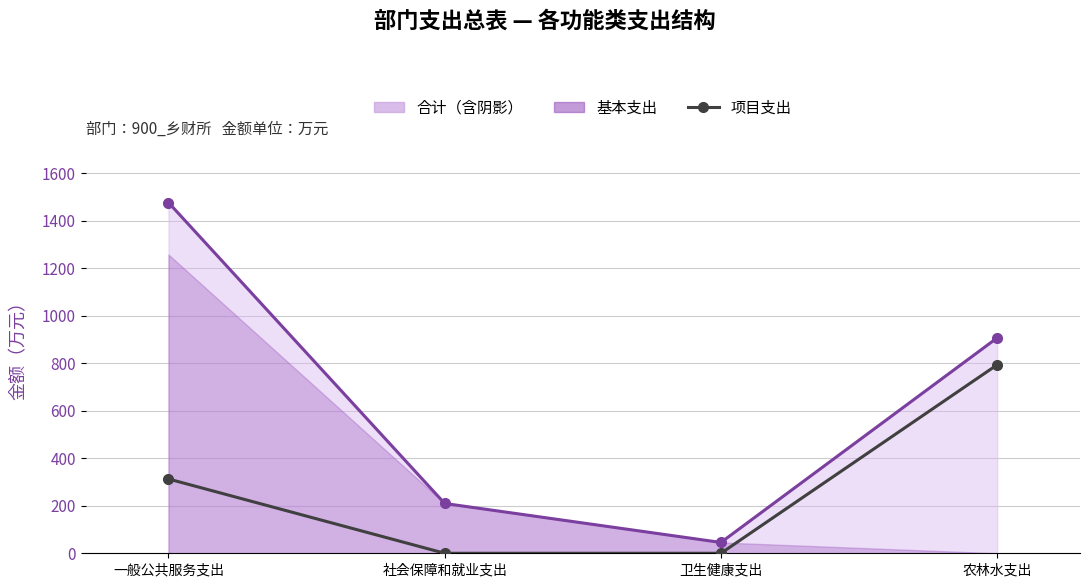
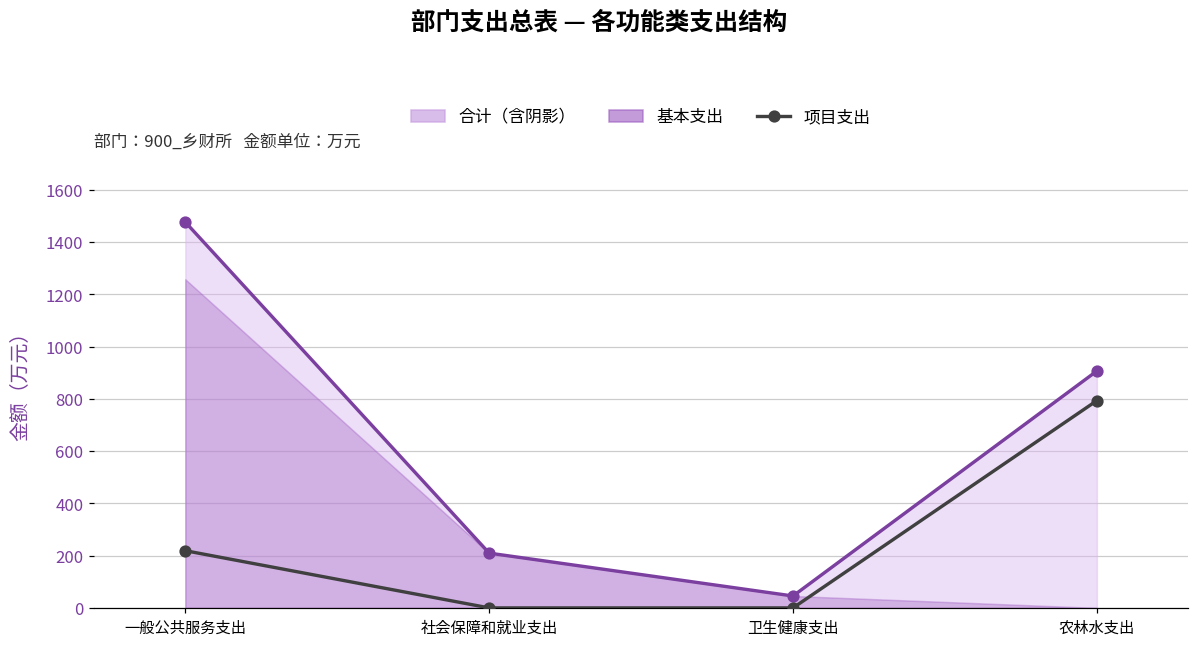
项目支出, 一般公共服务支出: 310 -> 220
